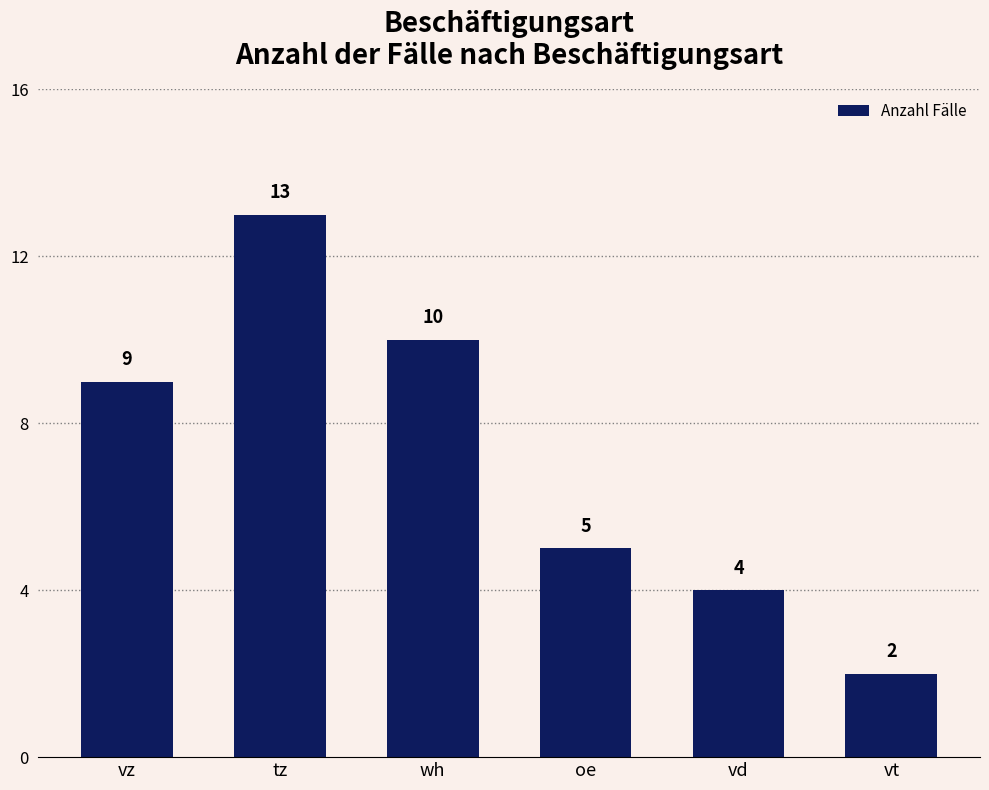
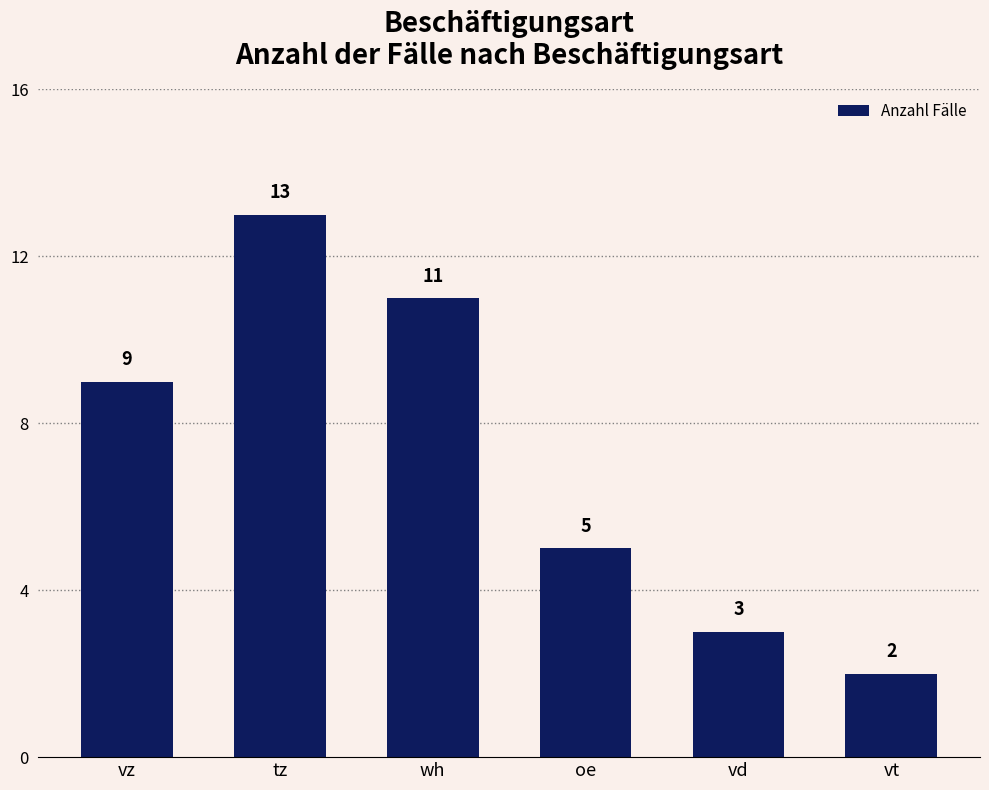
wh: 10 -> 11
vd: 4 -> 3
